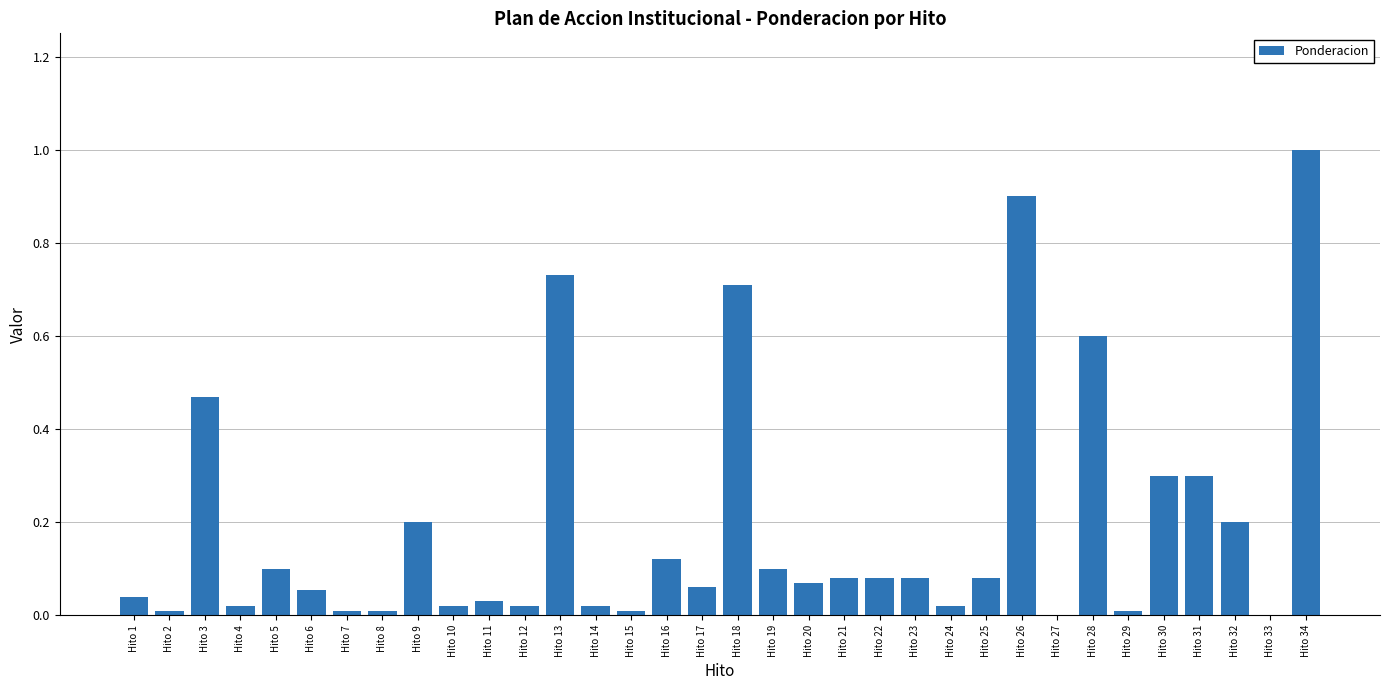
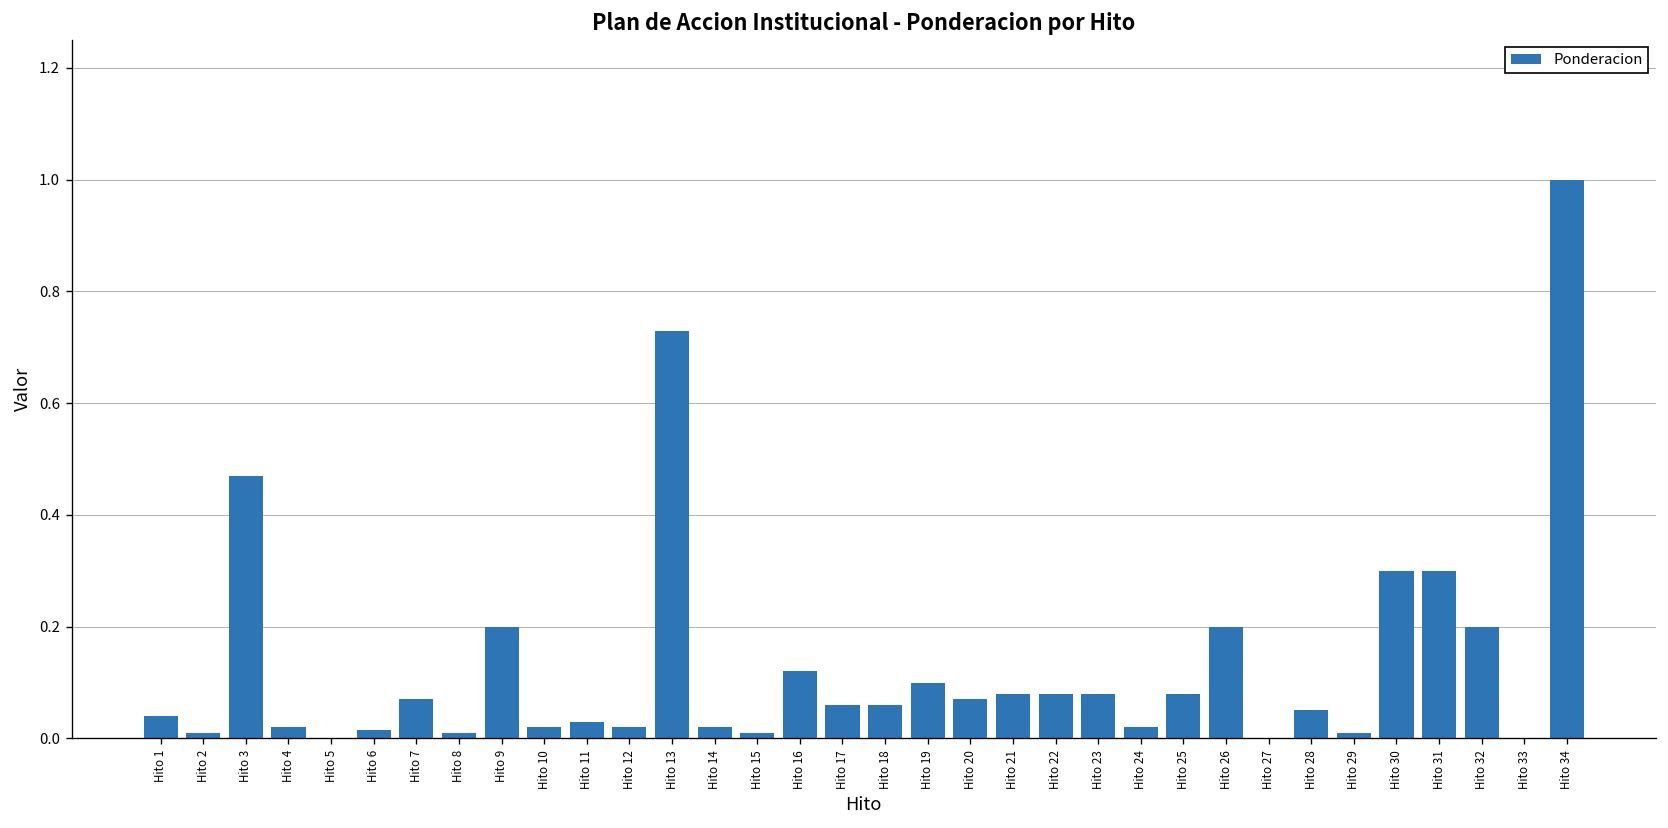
Hito 5: 0.1 -> 0.0
Hito 6: 0.06 -> 0.02
Hito 7: 0.01 -> 0.07
Hito 18: 0.71 -> 0.06
Hito 26: 0.9 -> 0.2
Hito 28: 0.60 -> 0.05
